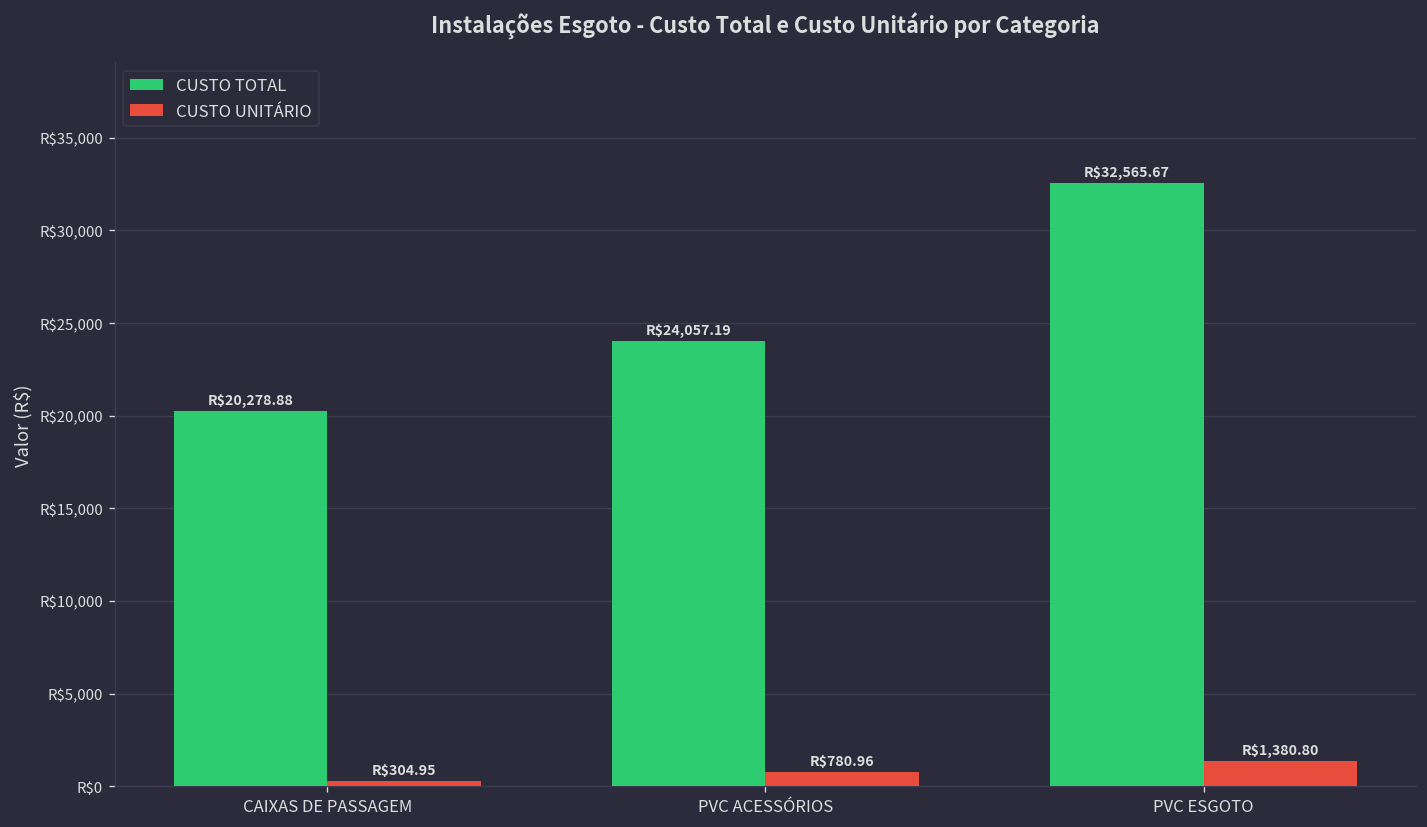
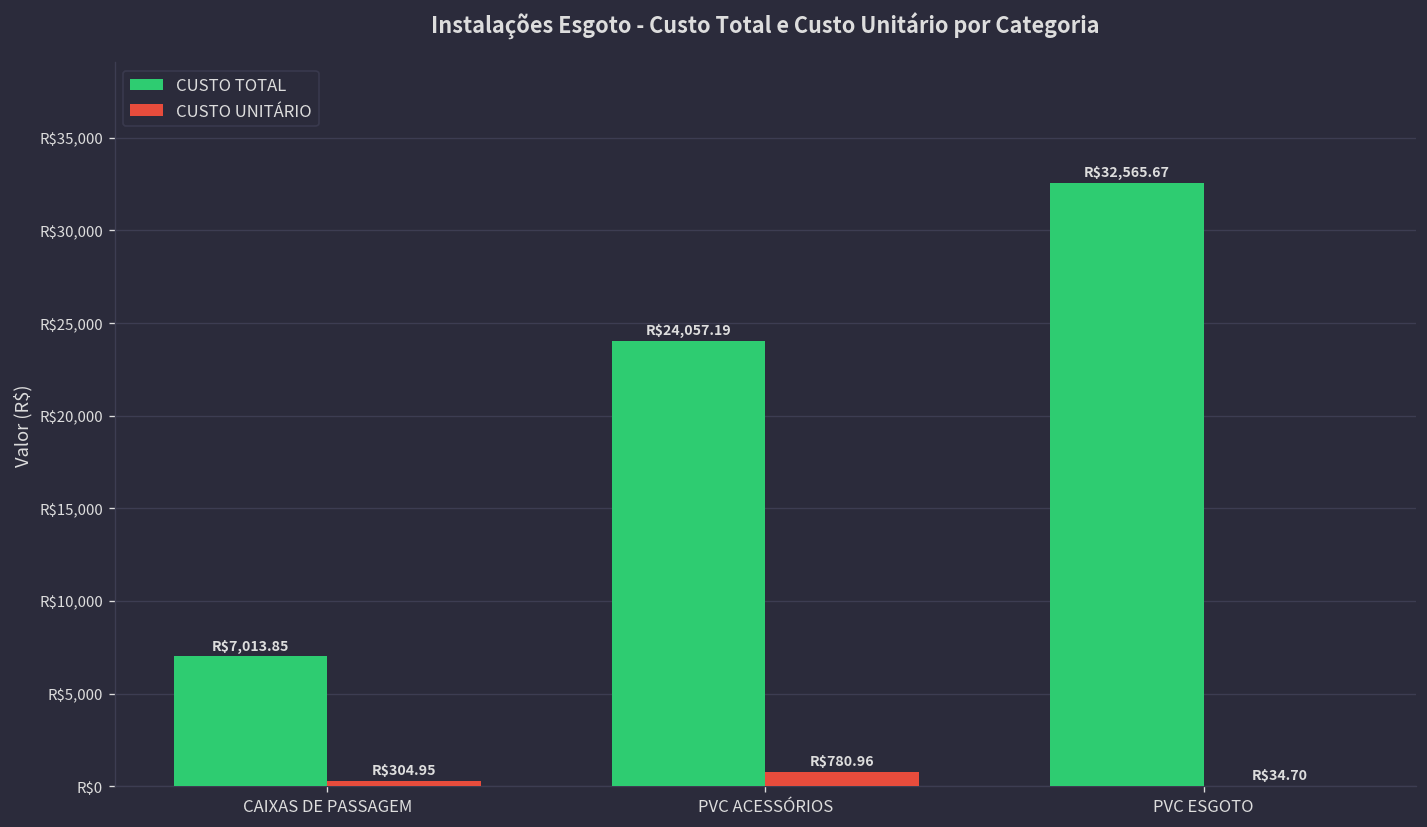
CUSTO TOTAL, CAIXAS DE PASSAGEM: $20,278.88 -> $7,013.85
CUSTO UNITÁRIO, PVC ESGOTO: $1,380.80 -> $34.70
